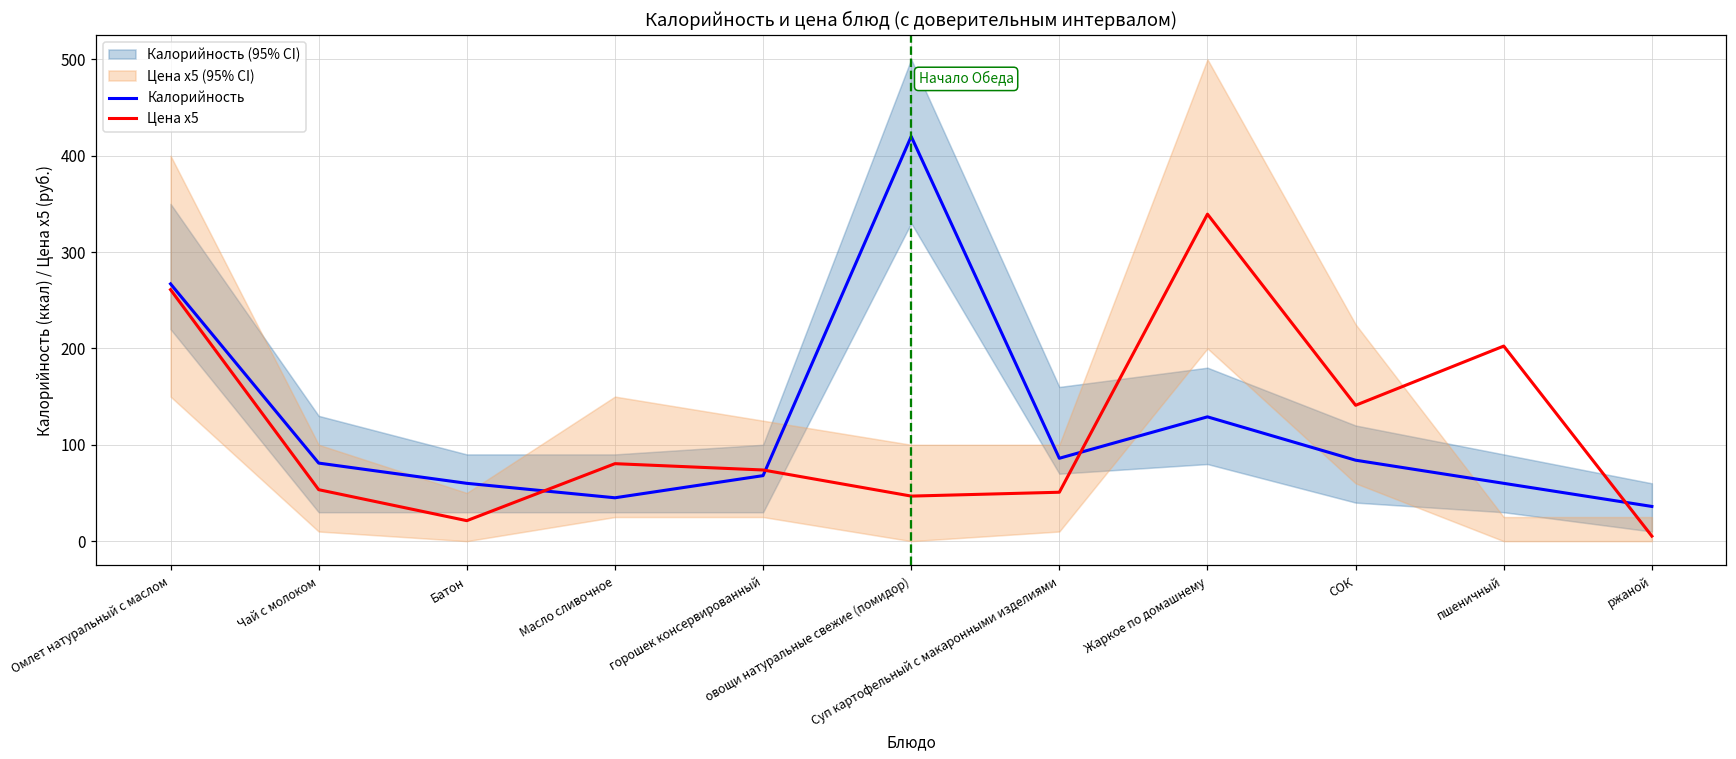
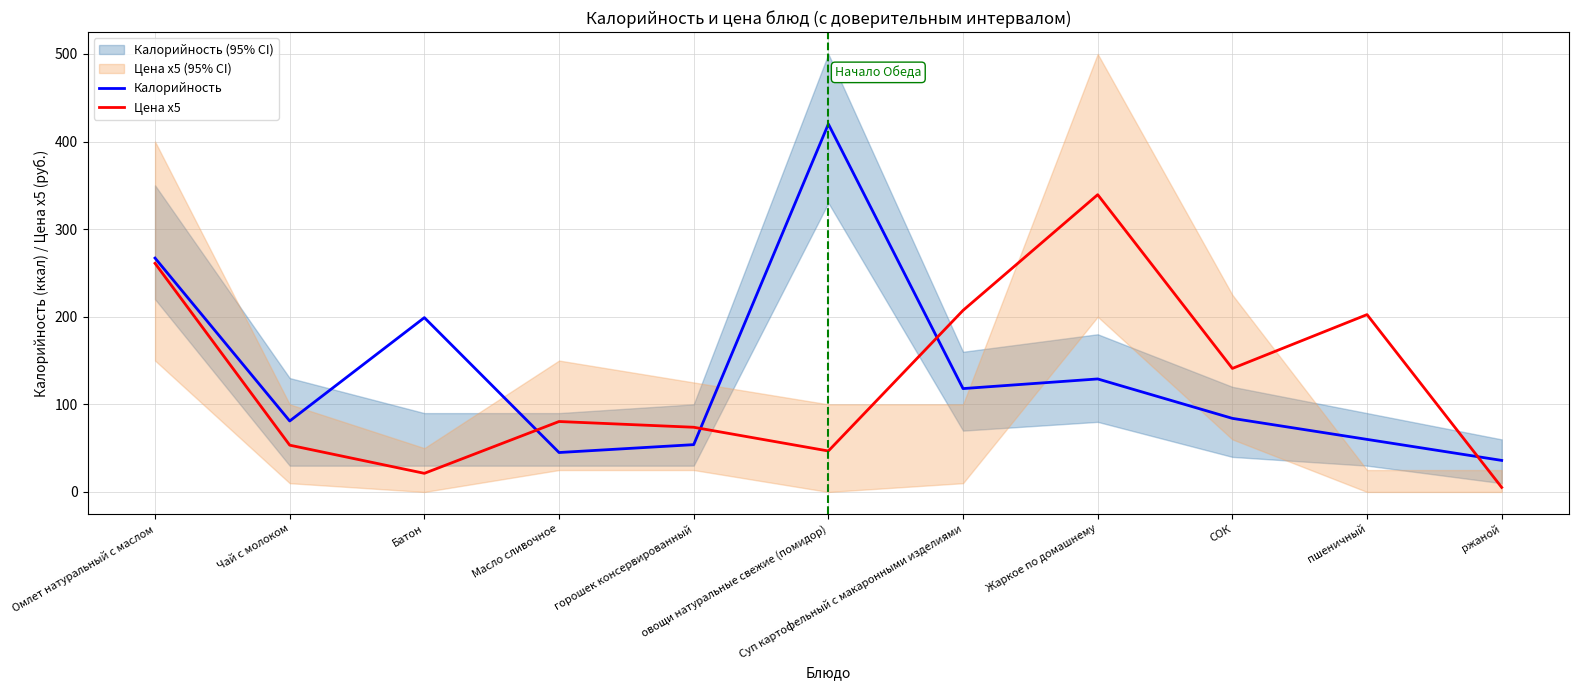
Калорийность, Батон: 60 -> 200
Калорийность, горошек консервированный: 70 -> 50
Калорийность, Суп картофельный с макаронными изделиями: 90 -> 120
Цена x5, Суп картофельный с макаронными изделиями: 50 -> 210
